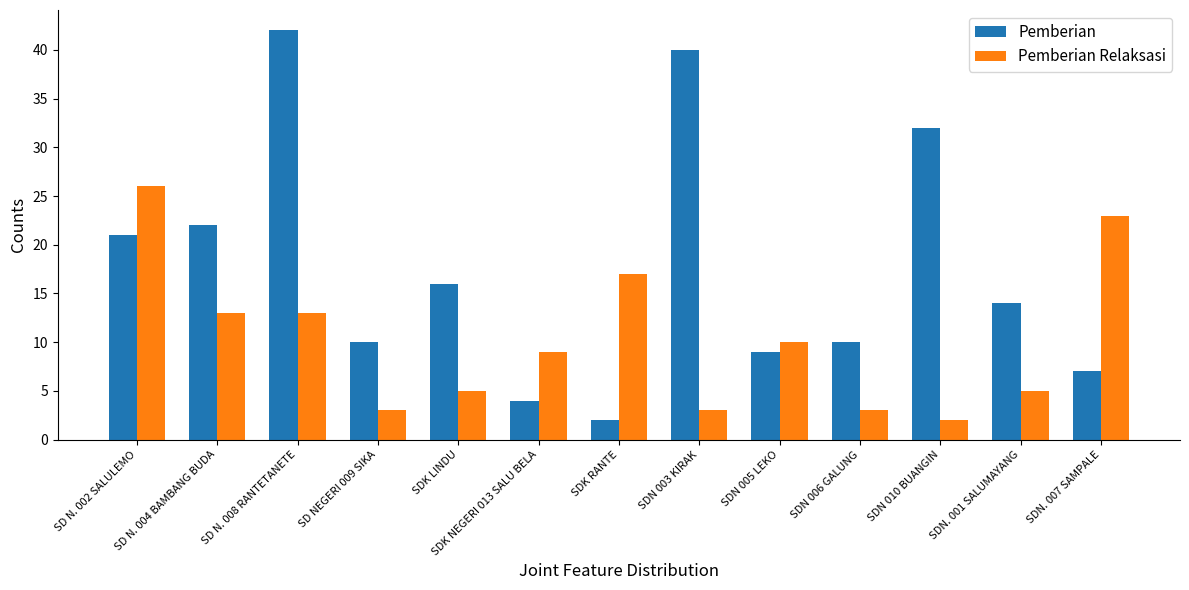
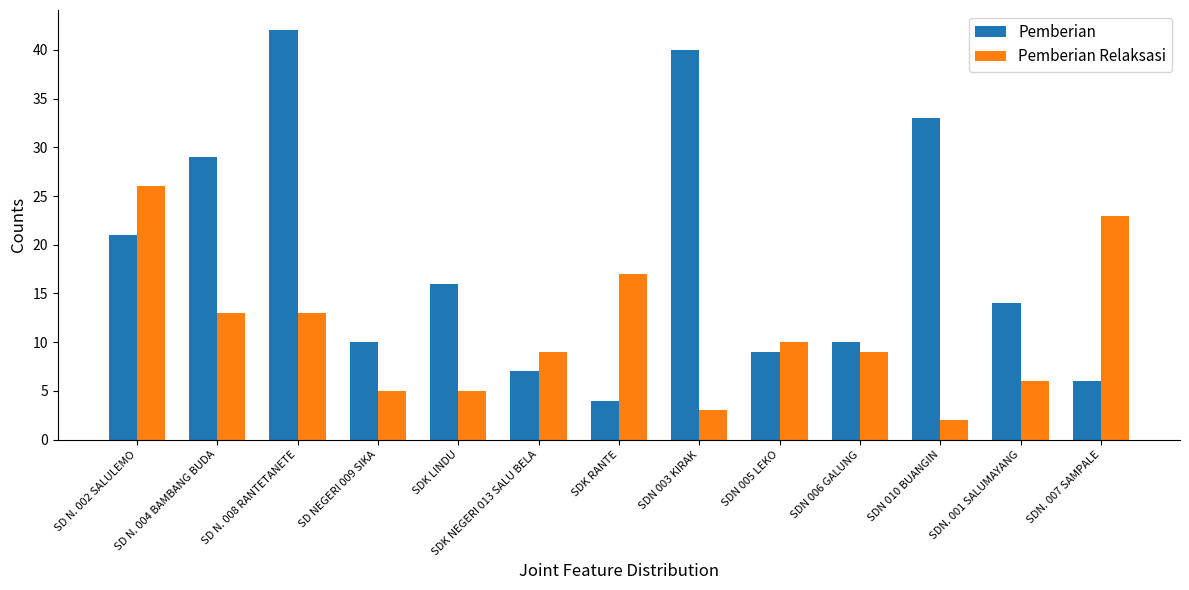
Pemberian, SD N. 004 BAMBANG BUDA: 22 -> 29
Pemberian Relaksasi, SD NEGERI 009 SIKA: 3 -> 5
Pemberian, SDK NEGERI 013 SALU BELA: 4 -> 7
Pemberian, SDK RANTE: 2 -> 4
Pemberian Relaksasi, SDN 006 GALUNG: 3 -> 9
Pemberian, SDN 010 BUANGIN: 32 -> 33
Pemberian Relaksasi, SDN. 001 SALUMAYANG: 5 -> 6
Pemberian, SDN. 007 SAMPALE: 7 -> 6
